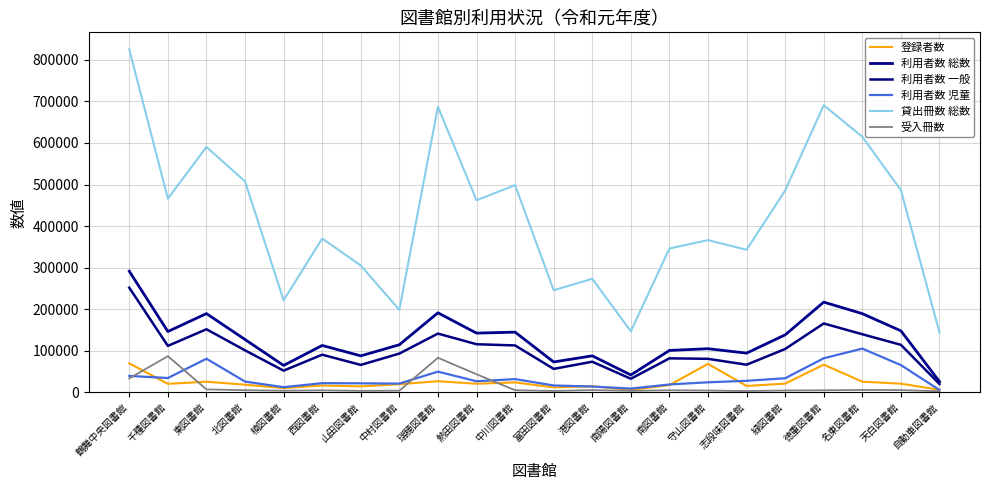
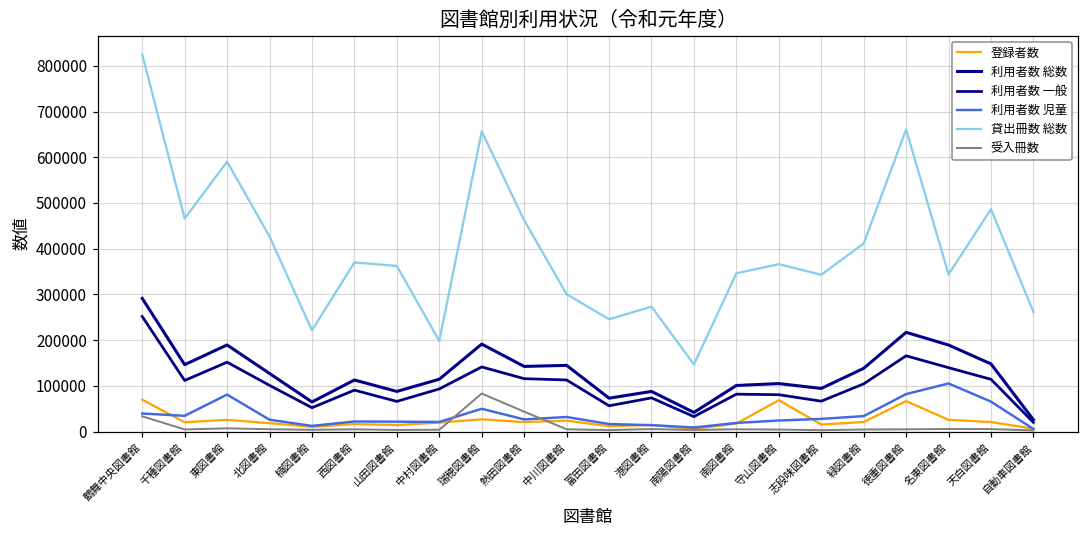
受入冊数, 千種図書館: 90000 -> 0
貸出冊数 総数, 北図書館: 510000 -> 430000
貸出冊数 総数, 山田図書館: 310000 -> 360000
貸出冊数 総数, 瑞穂図書館: 690000 -> 660000
貸出冊数 総数, 中川図書館: 500000 -> 300000
貸出冊数 総数, 緑図書館: 490000 -> 410000
貸出冊数 総数, 徳重図書館: 690000 -> 660000
貸出冊数 総数, 名東図書館: 610000 -> 340000
貸出冊数 総数, 自動車図書館: 140000 -> 260000
